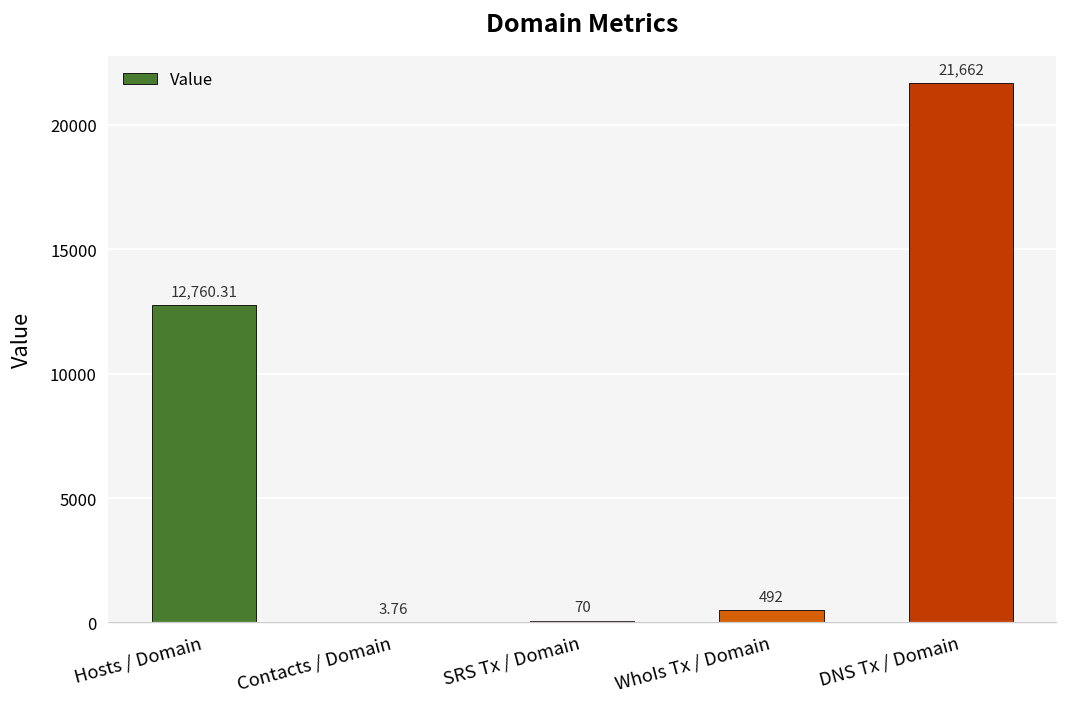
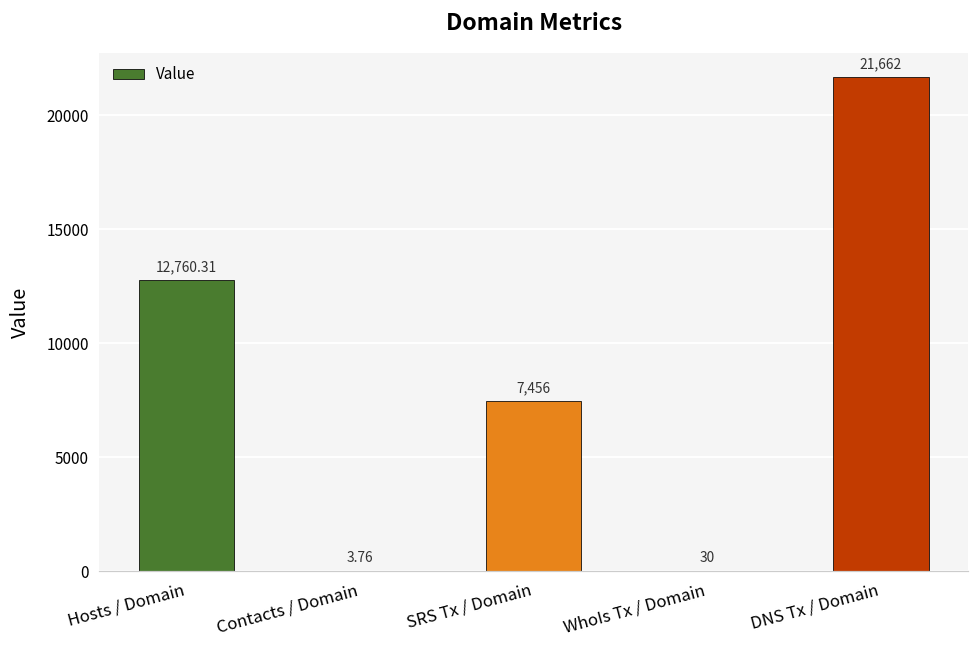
SRS Tx / Domain: 70 -> 7,456
WhoIs Tx / Domain: 492 -> 30
